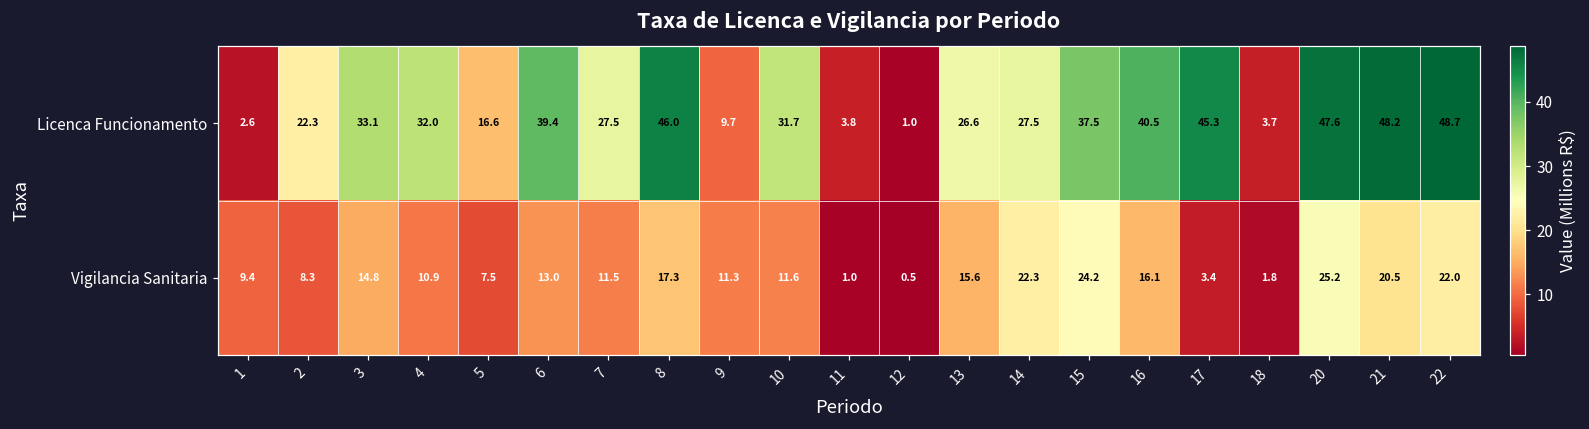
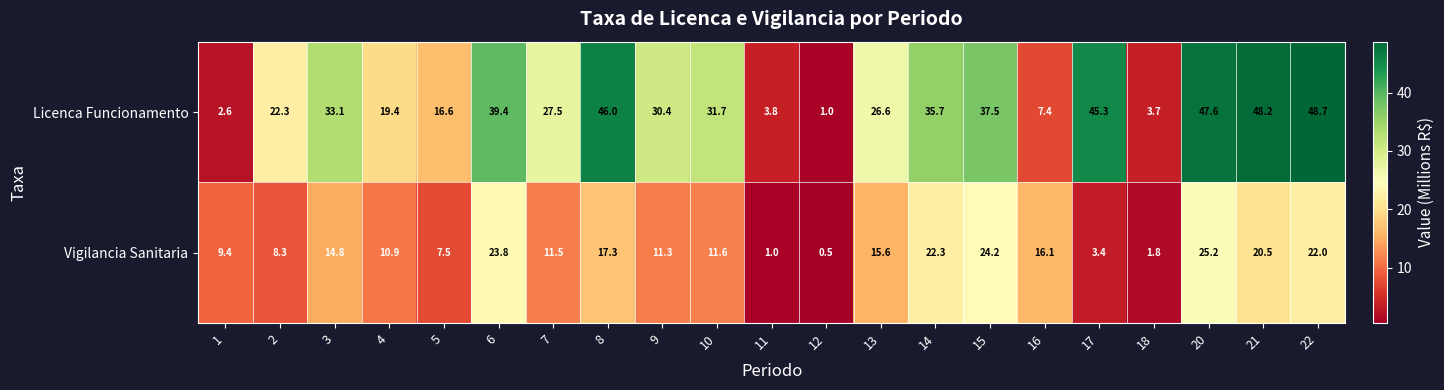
Licenca Funcionamento, 4: 32.0 -> 19.4
Licenca Funcionamento, 9: 9.7 -> 30.4
Licenca Funcionamento, 14: 27.5 -> 35.7
Licenca Funcionamento, 16: 40.5 -> 7.4
Vigilancia Sanitaria, 6: 13.0 -> 23.8
